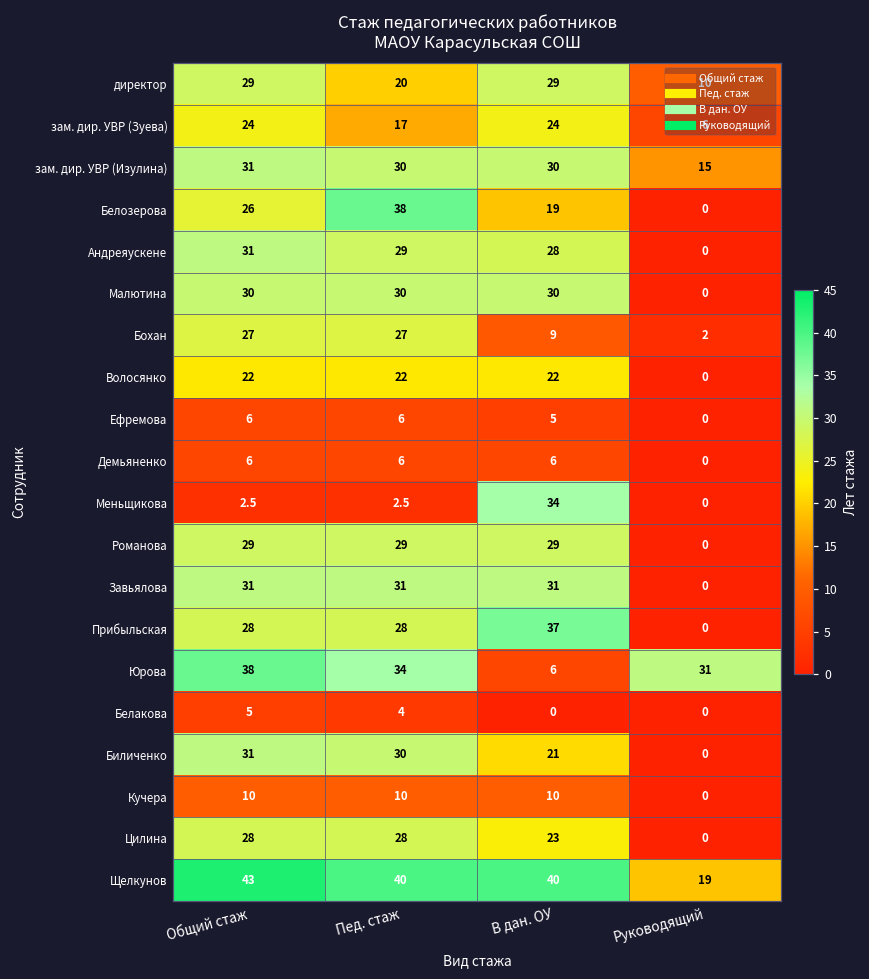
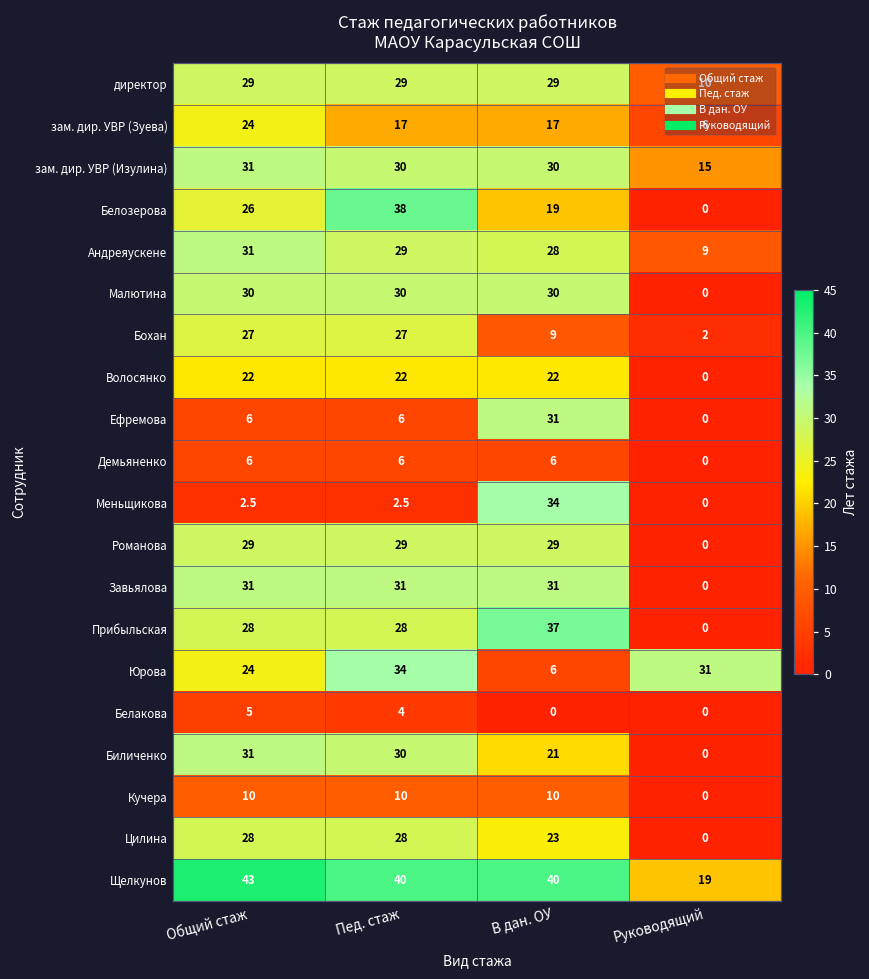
директор, Пед. стаж: 20 -> 29
зам. дир. УВР (Зуева), В дан. ОУ: 24 -> 17
Андреяускене, Руководящий: 0 -> 9
Ефремова, В дан. ОУ: 5 -> 31
Юрова, Общий стаж: 38 -> 24
